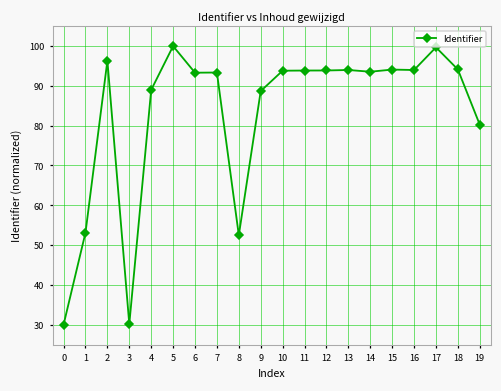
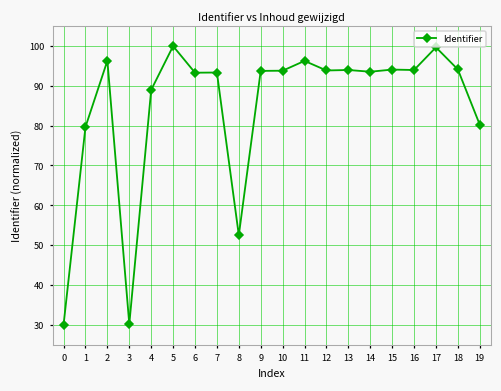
1: 53 -> 80
9: 89 -> 94
11: 94 -> 96
